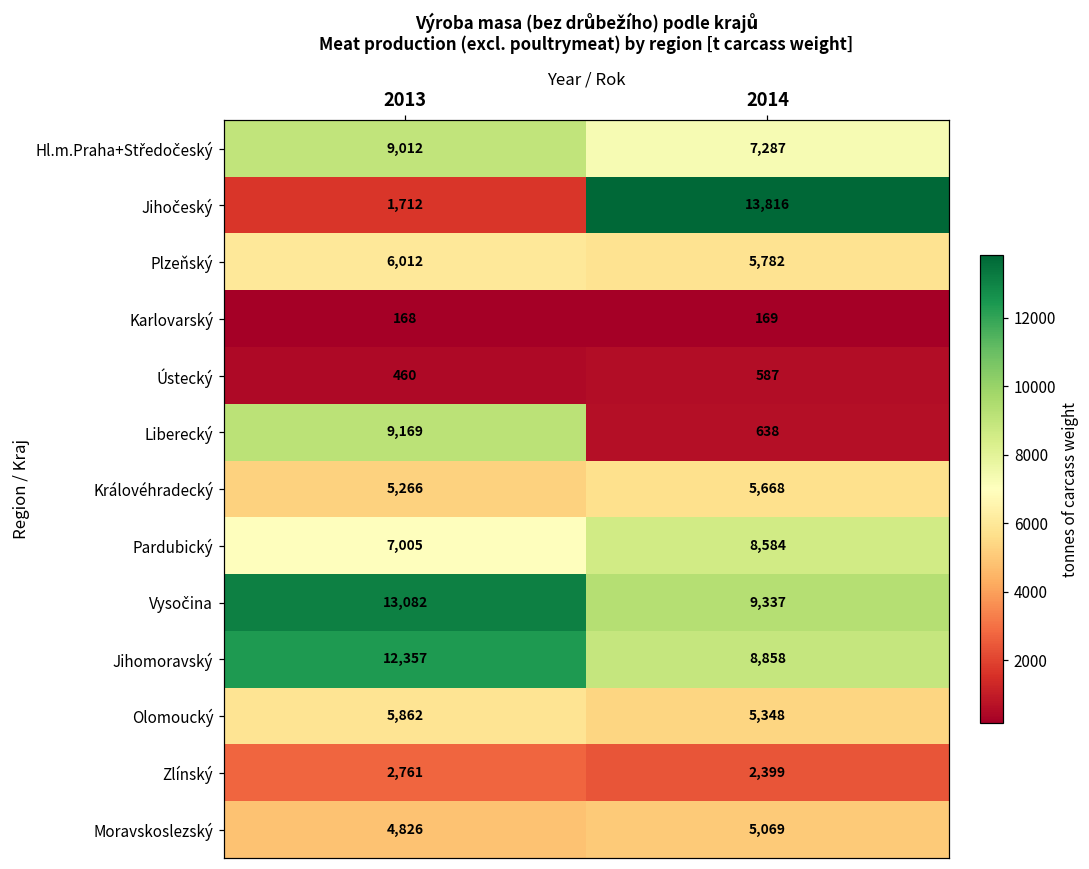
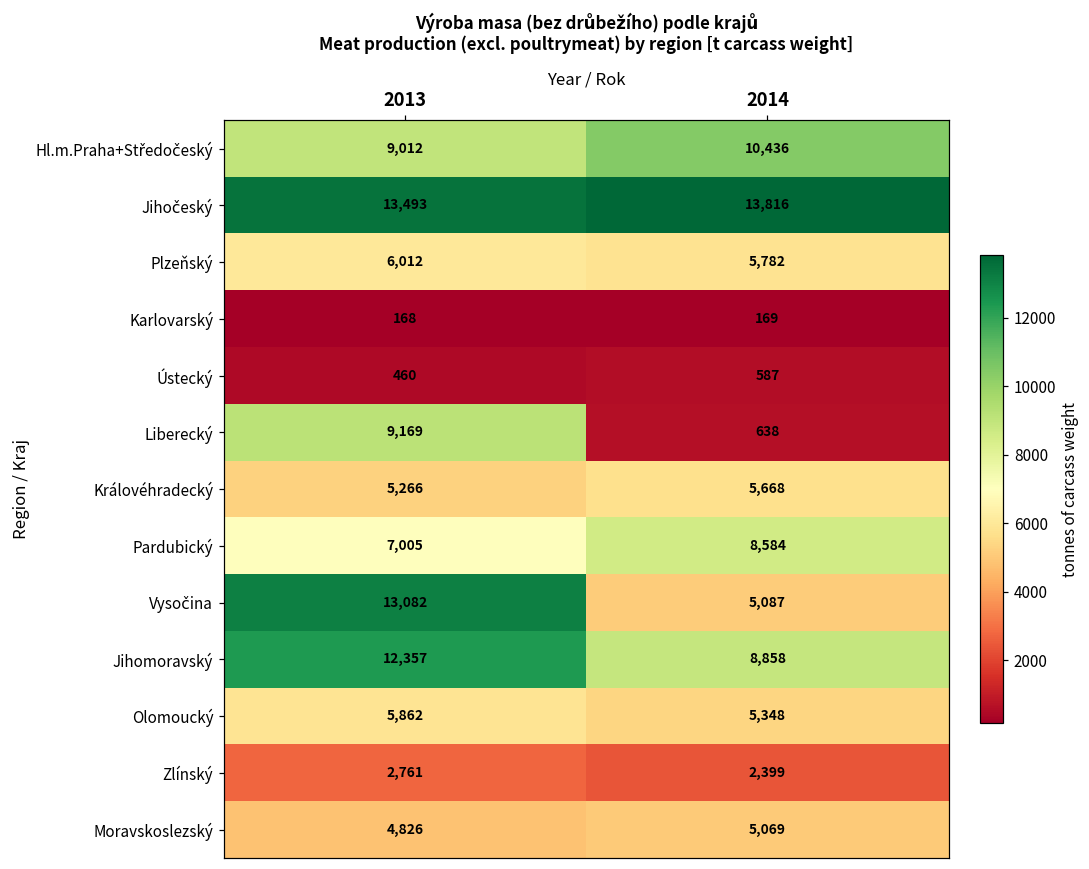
Hl.m.Praha+Středočeský, 2014: 7,287 -> 10,436
Jihočeský, 2013: 1,712 -> 13,493
Vysočina, 2014: 9,337 -> 5,087
